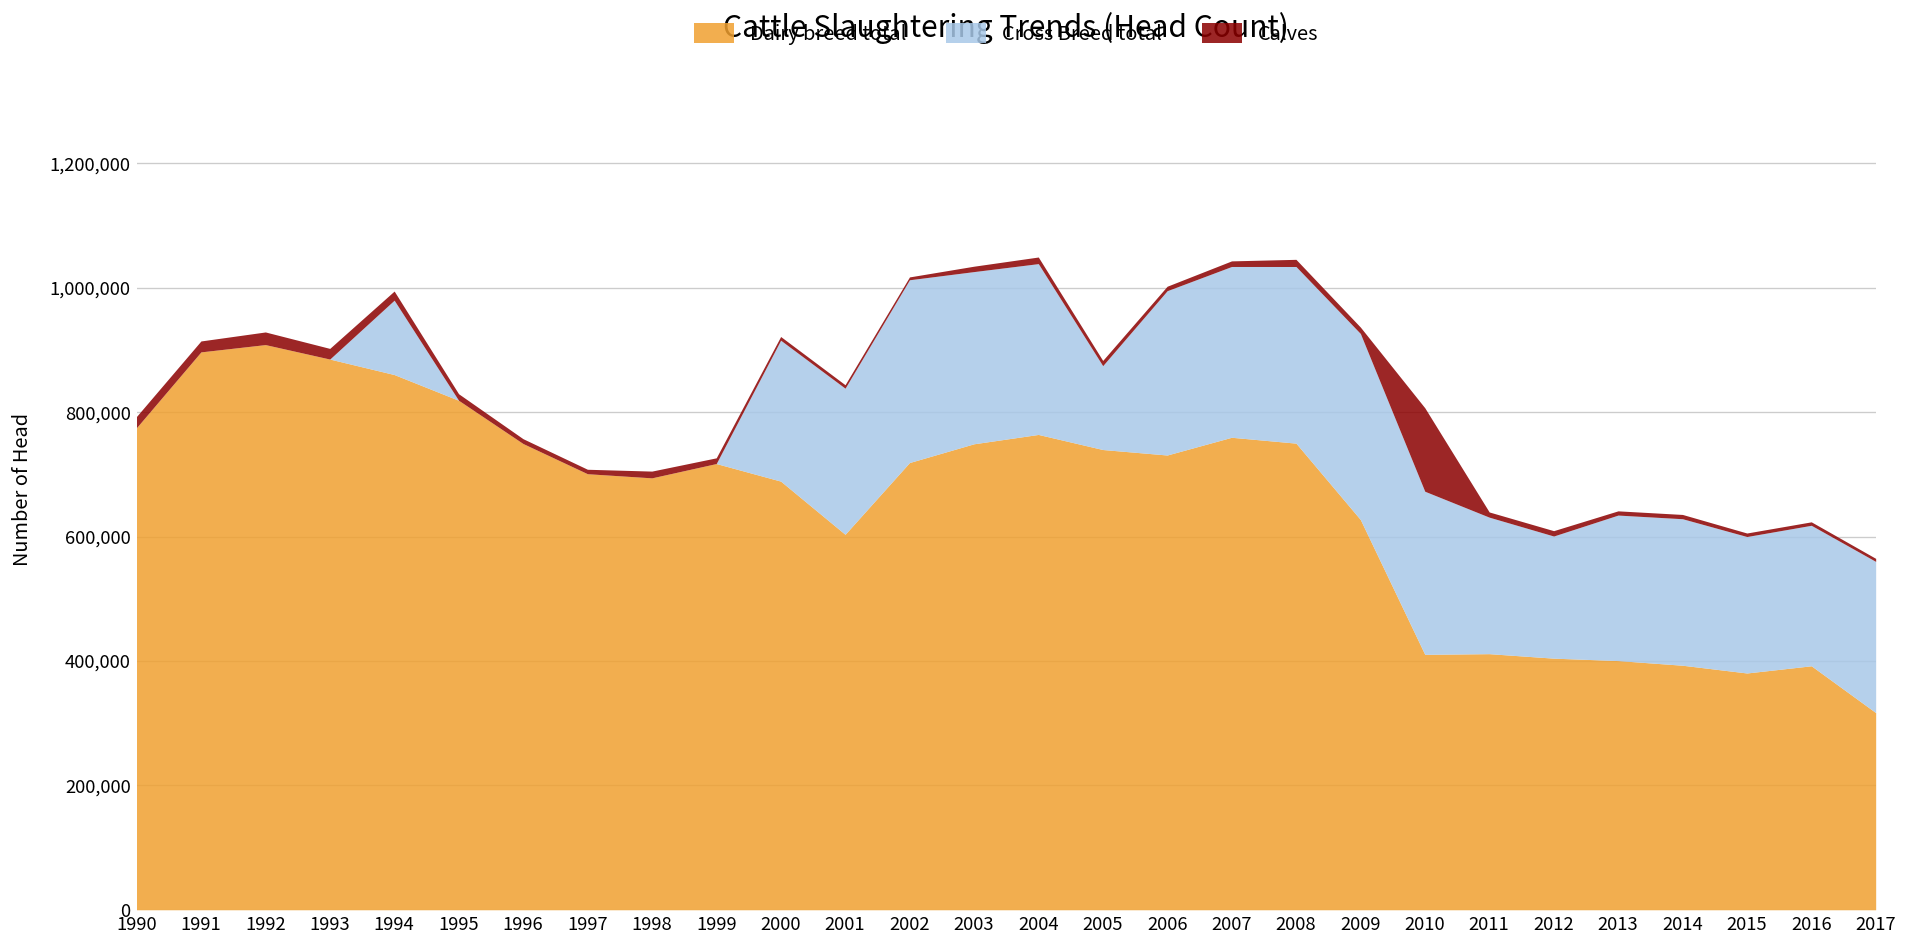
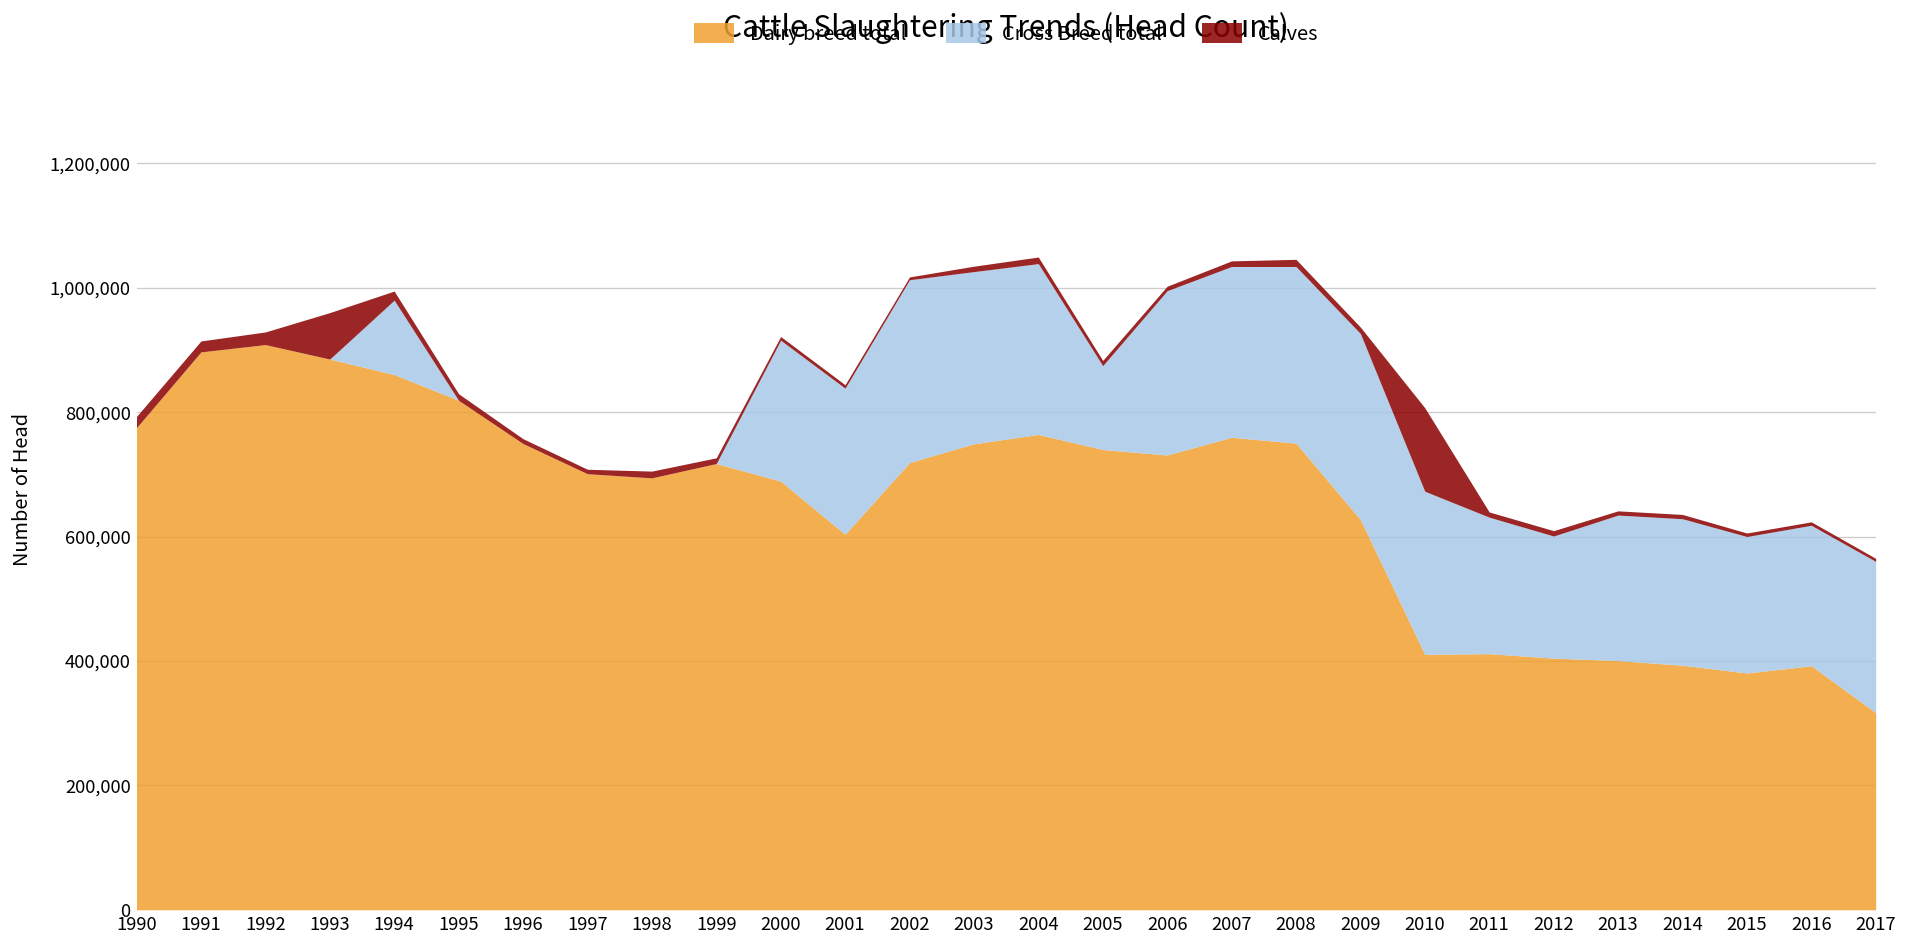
Calves, 1993: 20,000 -> 70,000
